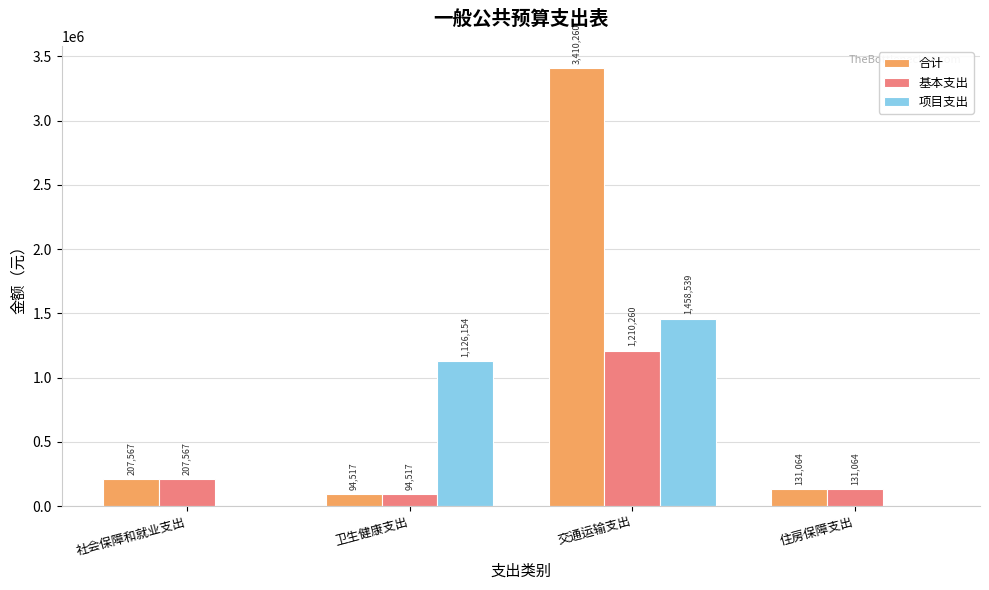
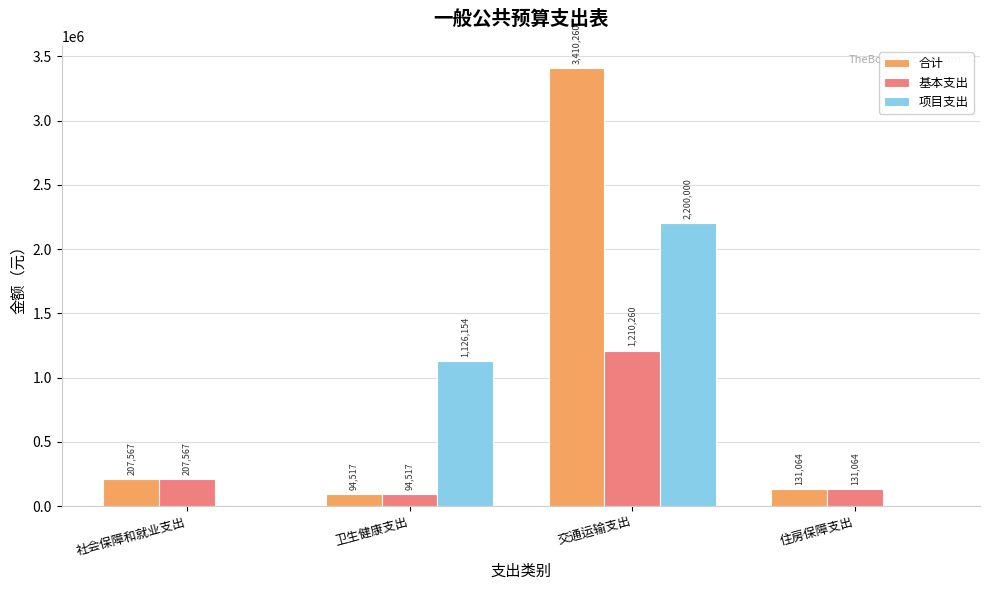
项目支出, 交通运输支出: 1,458,539 -> 2,200,000
